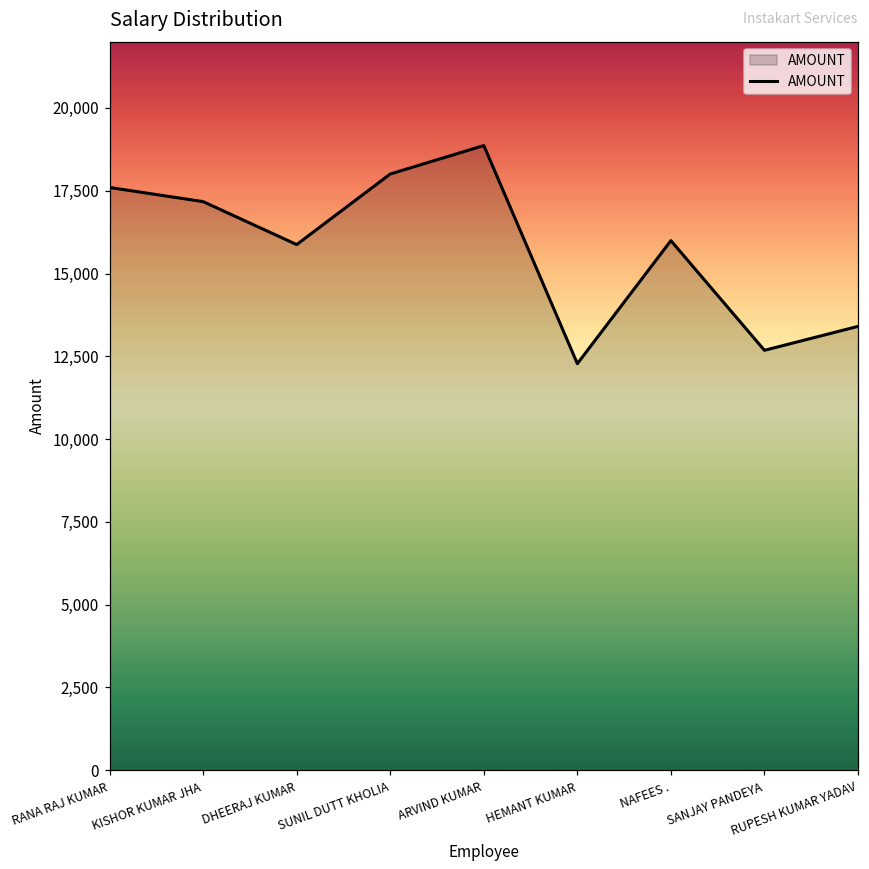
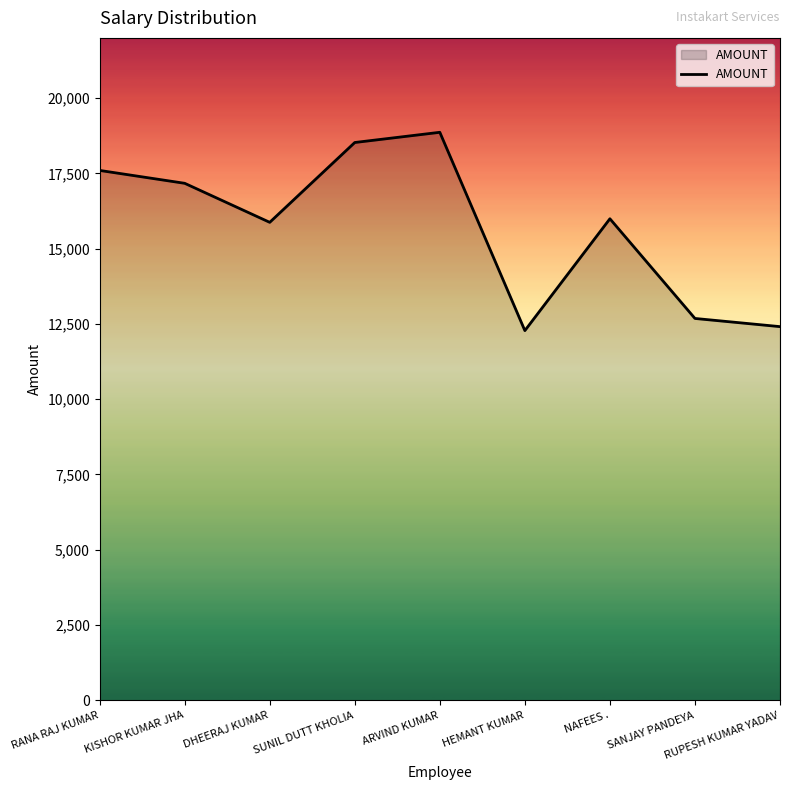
SUNIL DUTT KHOLIA: 18,000 -> 18,500
RUPESH KUMAR YADAV: 13,400 -> 12,400
